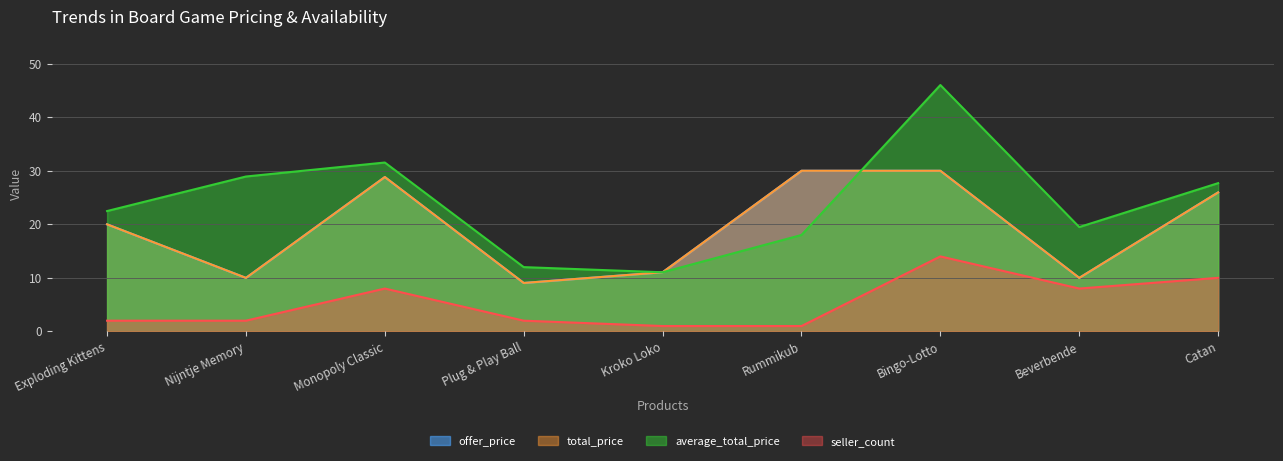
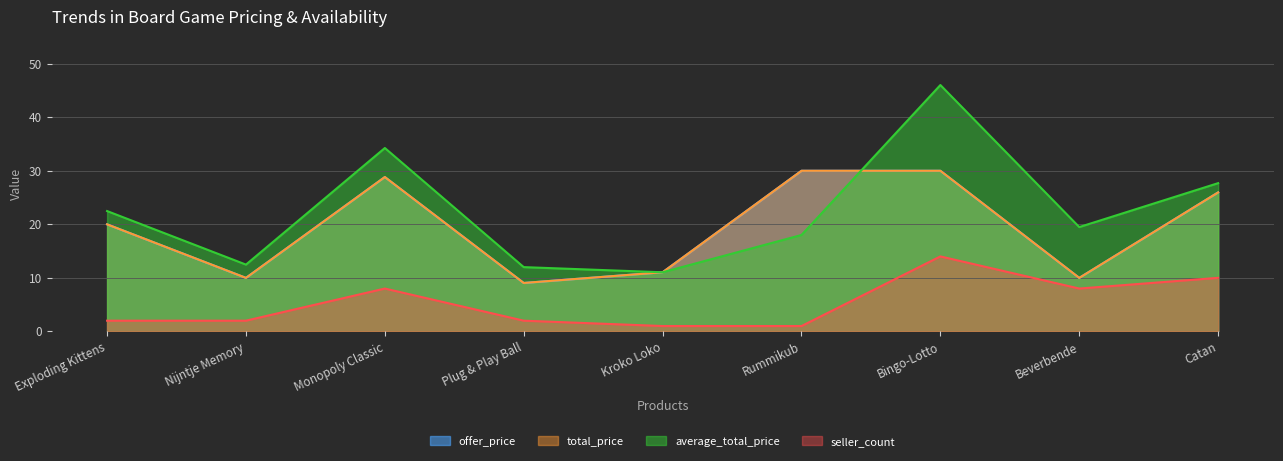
average_total_price, Nijntje Memory: 29 -> 12
average_total_price, Monopoly Classic: 32 -> 34
